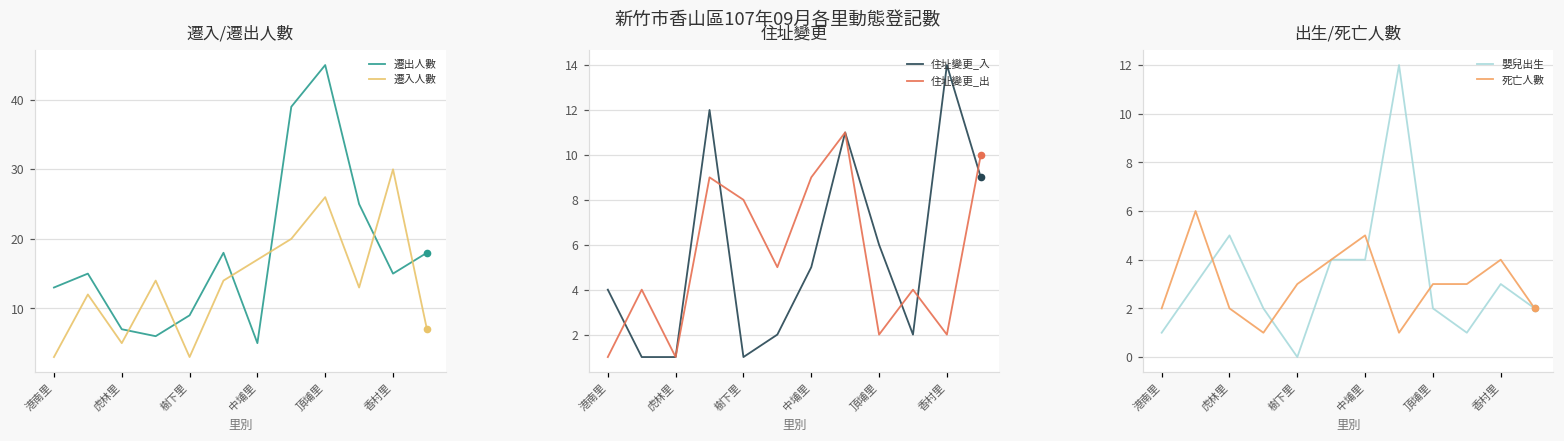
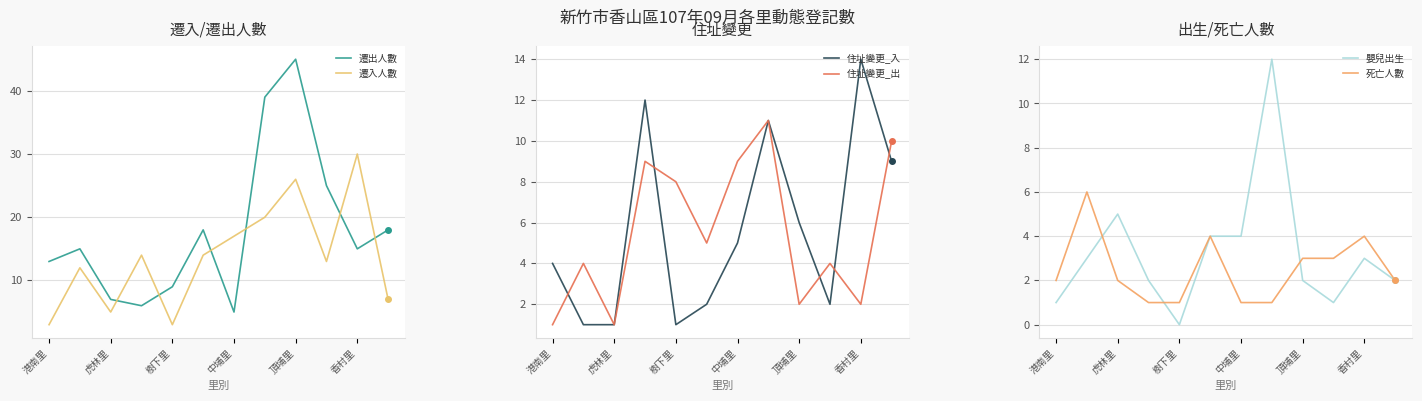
出生/死亡人數, 死亡人數, 樹下里: 3 -> 1
出生/死亡人數, 死亡人數, 中埔里: 5 -> 1
